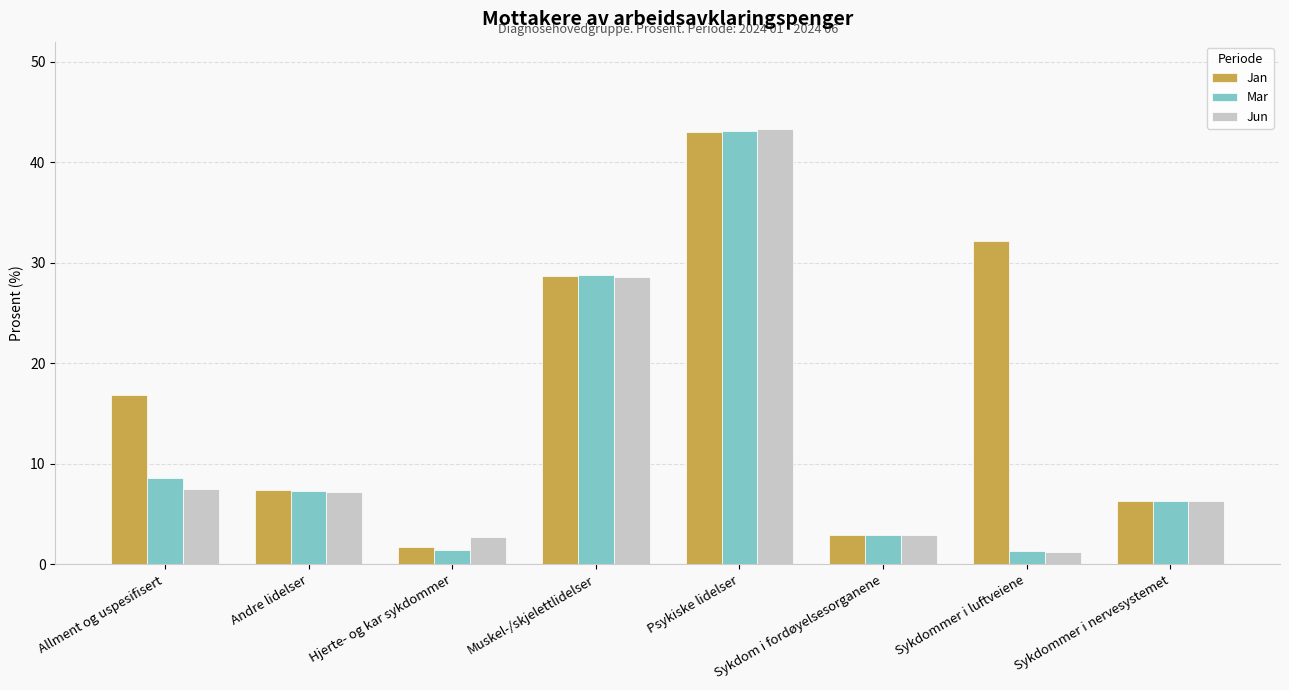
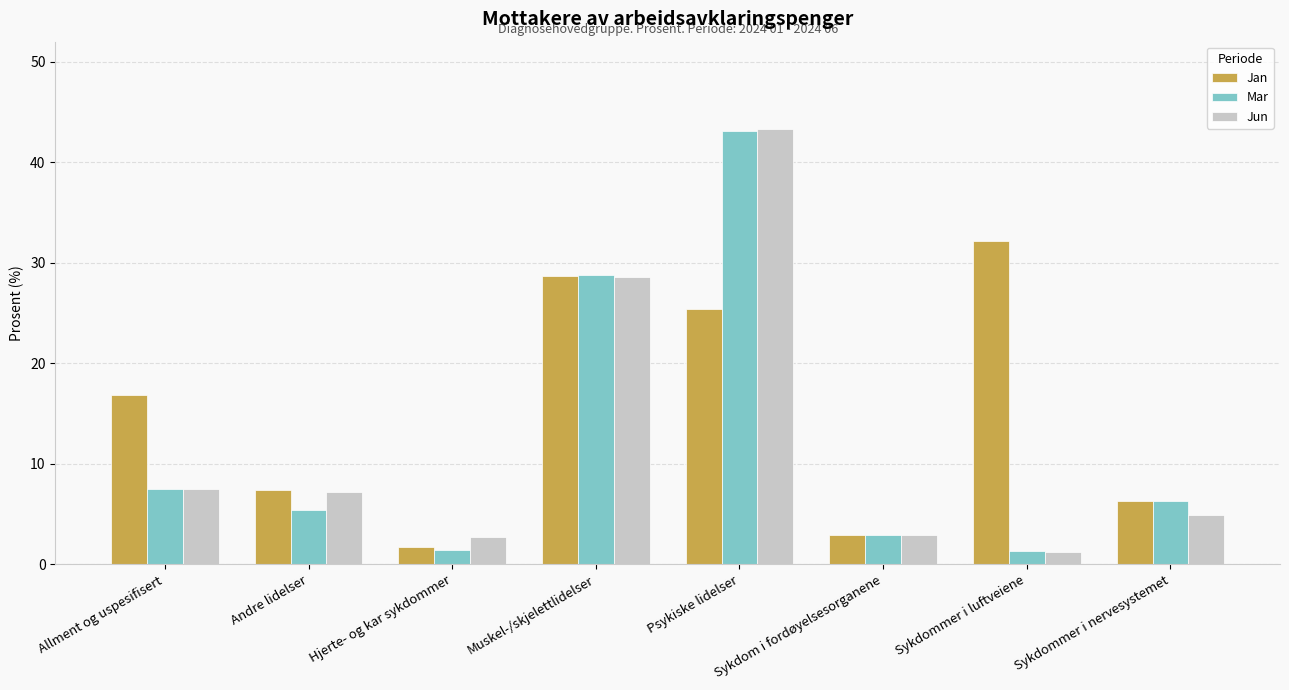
Mar, Allment og uspesifisert: 8.6 -> 7.5
Mar, Andre lidelser: 7.3 -> 5.4
Jan, Psykiske lidelser: 43.0 -> 25.4
Jun, Sykdommer i nervesystemet: 6.3 -> 4.9
